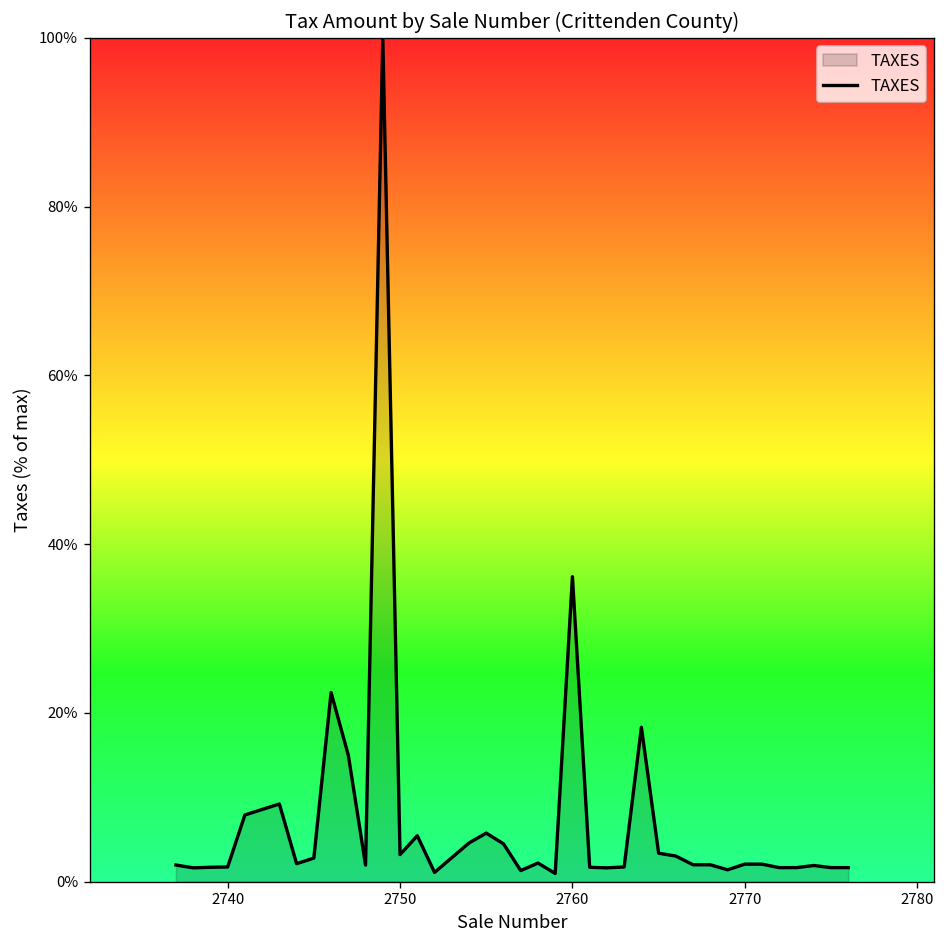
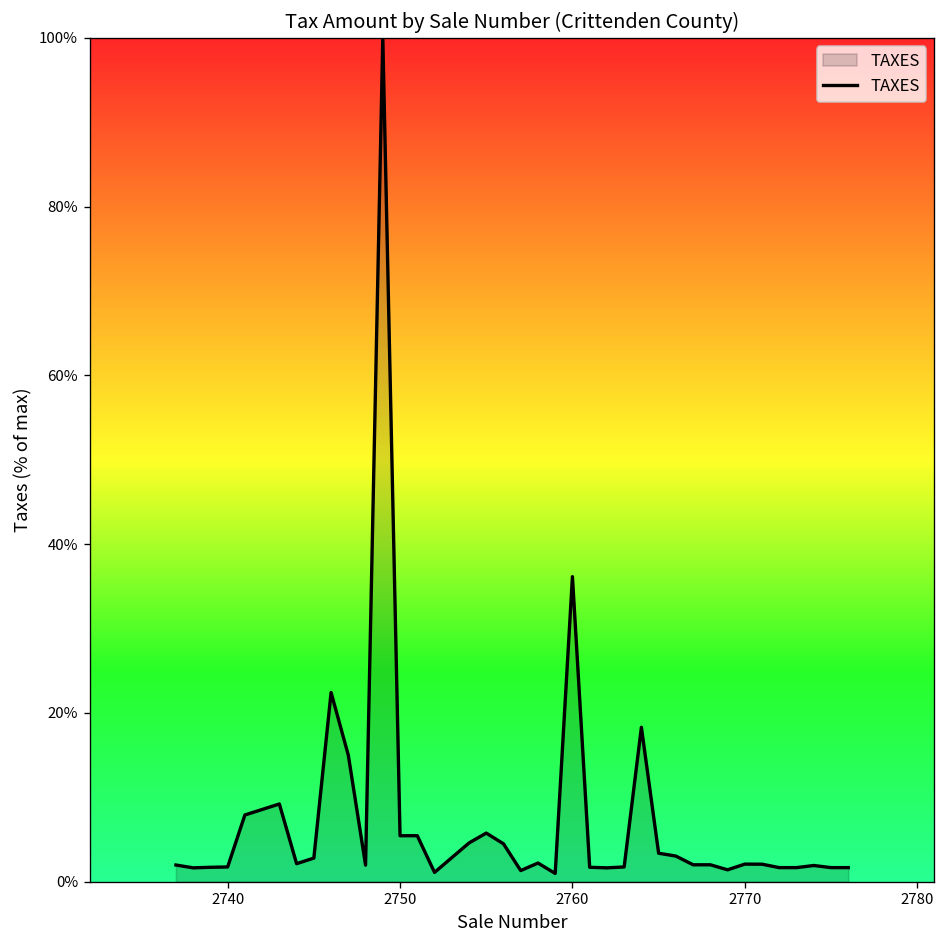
2750: 3% -> 5%
